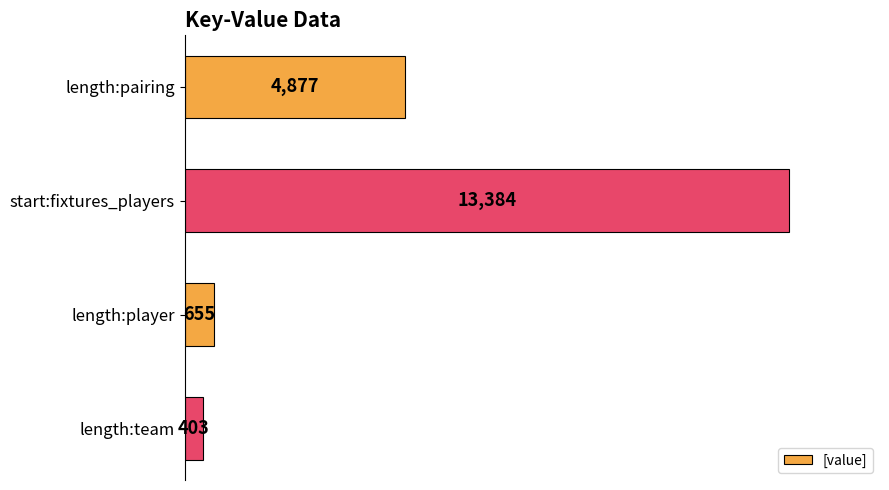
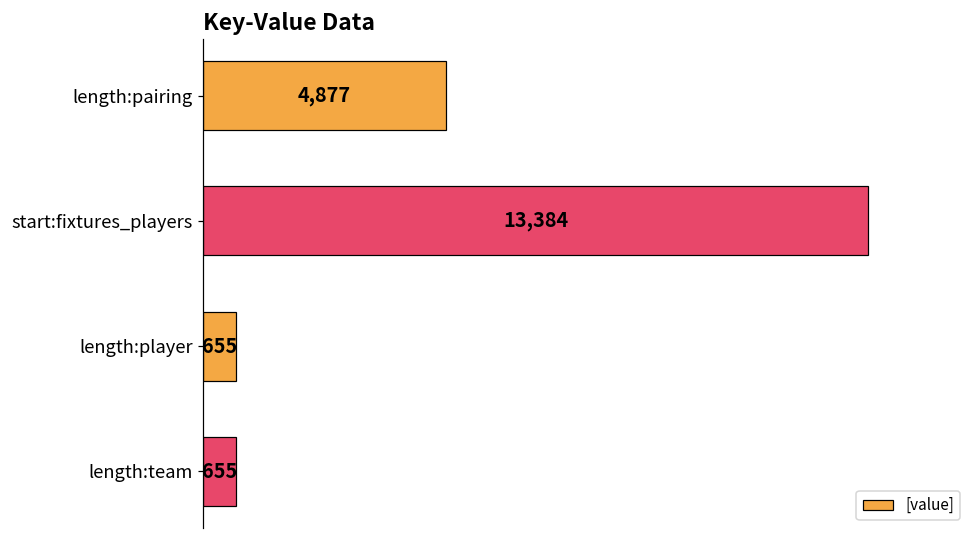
length:team: 403 -> 655
